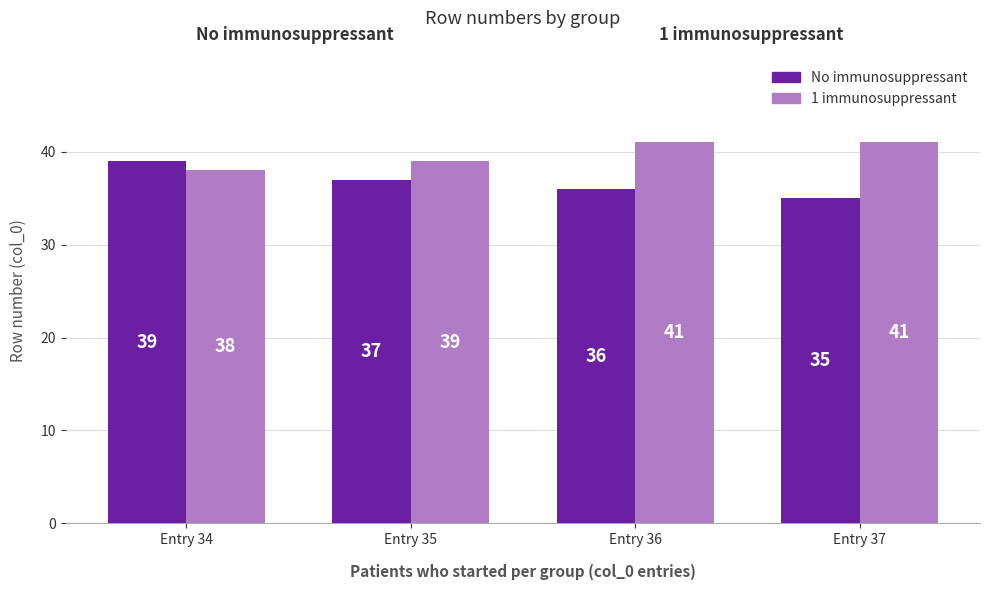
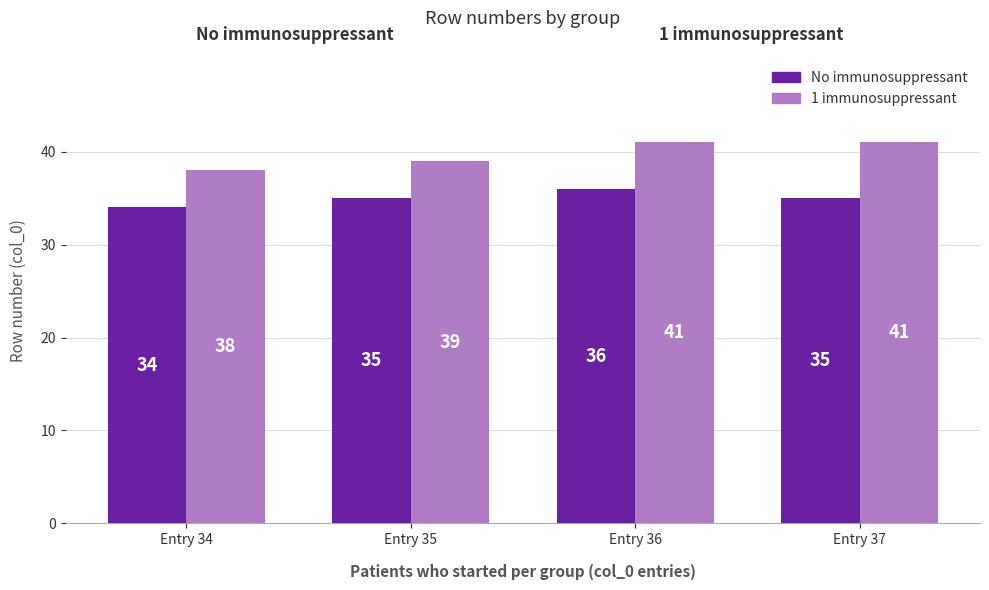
No immunosuppressant, Entry 34: 39 -> 34
No immunosuppressant, Entry 35: 37 -> 35
